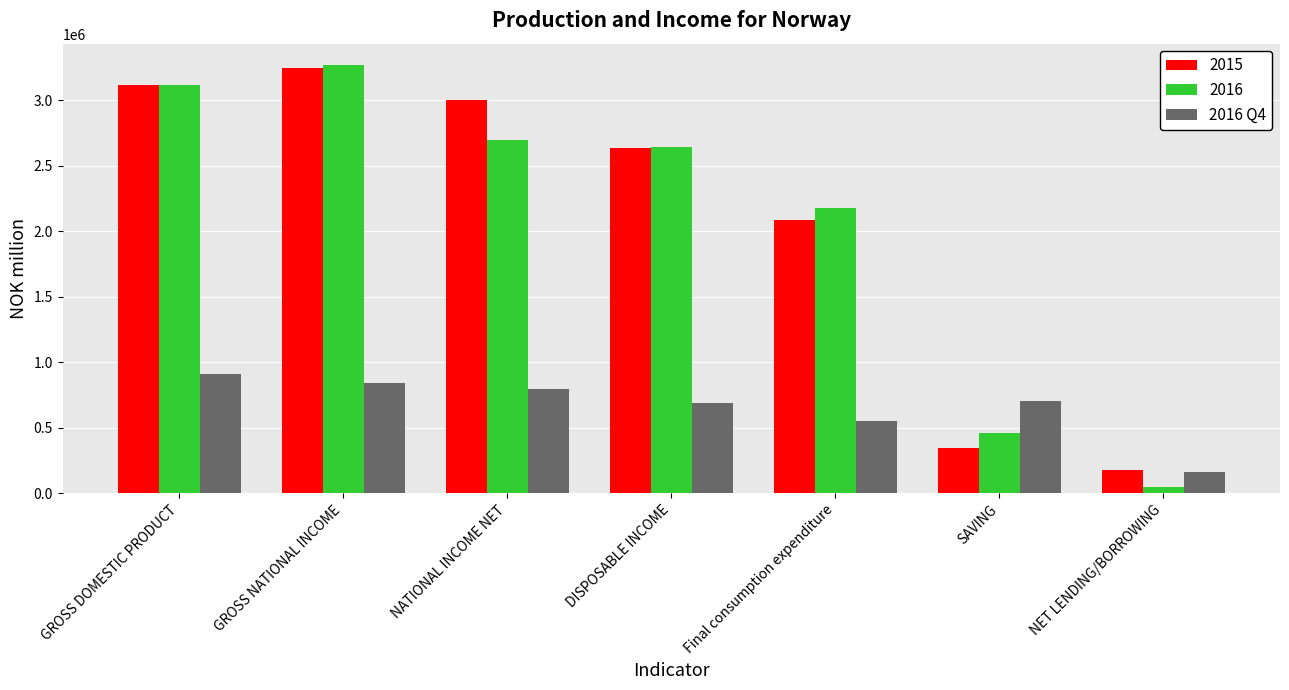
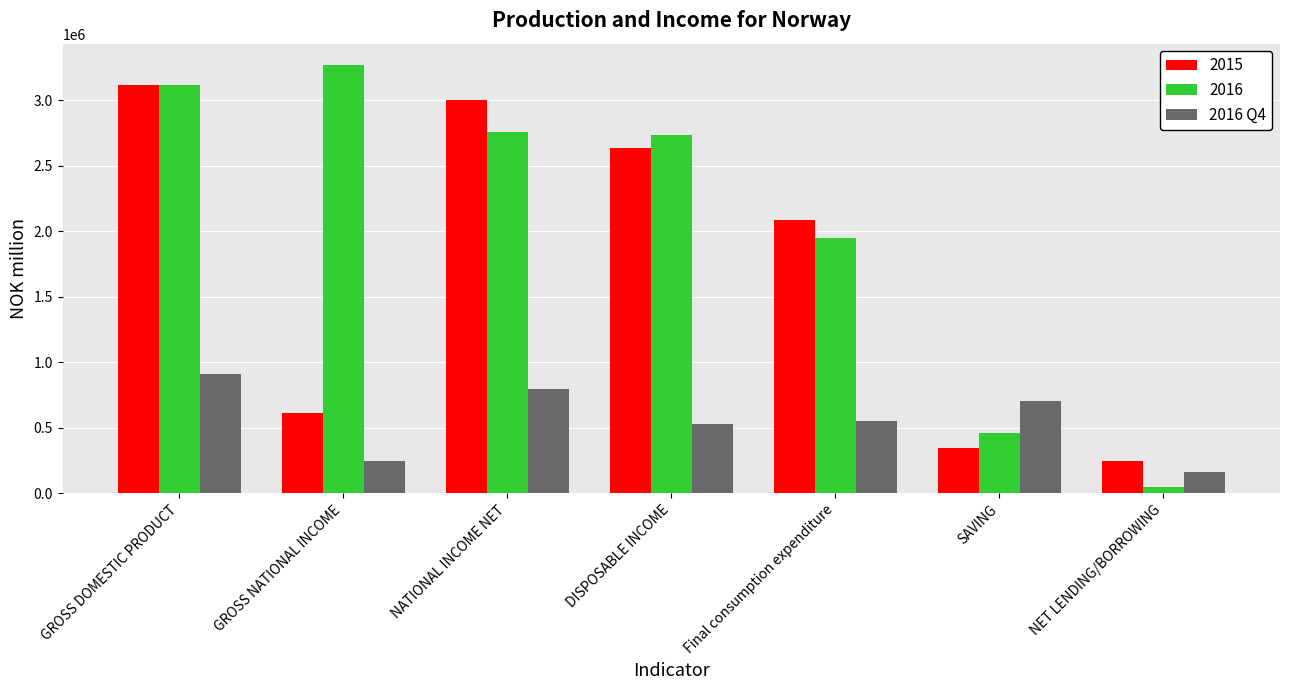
2015, GROSS NATIONAL INCOME: 3250000 -> 620000
2016 Q4, GROSS NATIONAL INCOME: 840000 -> 240000
2016, NATIONAL INCOME NET: 2690000 -> 2760000
2016, DISPOSABLE INCOME: 2640000 -> 2730000
2016 Q4, DISPOSABLE INCOME: 690000 -> 530000
2016, Final consumption expenditure: 2180000 -> 1950000
2015, NET LENDING/BORROWING: 180000 -> 250000
